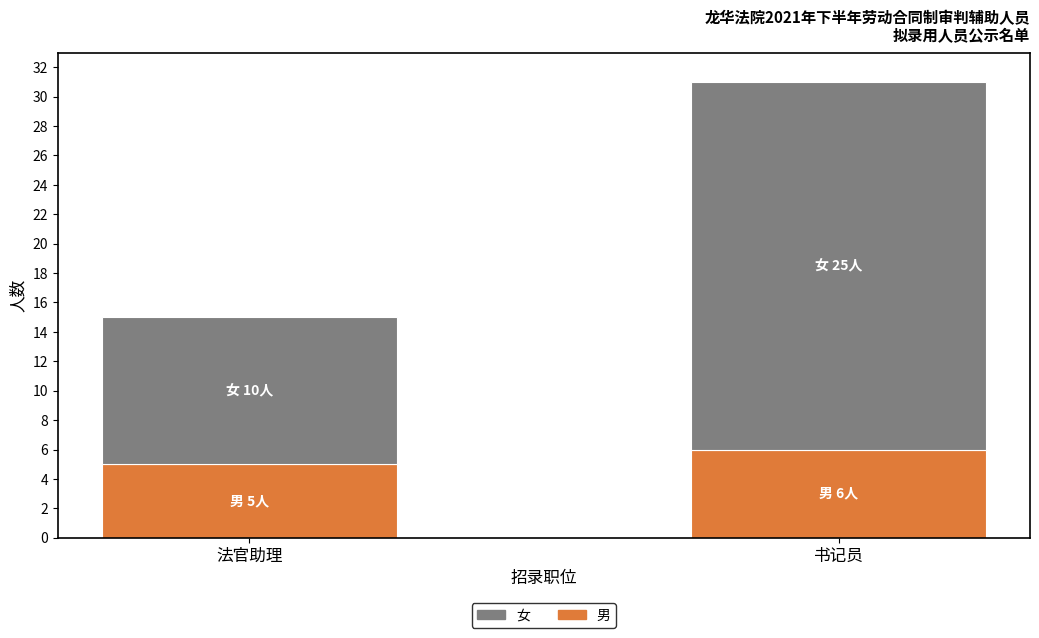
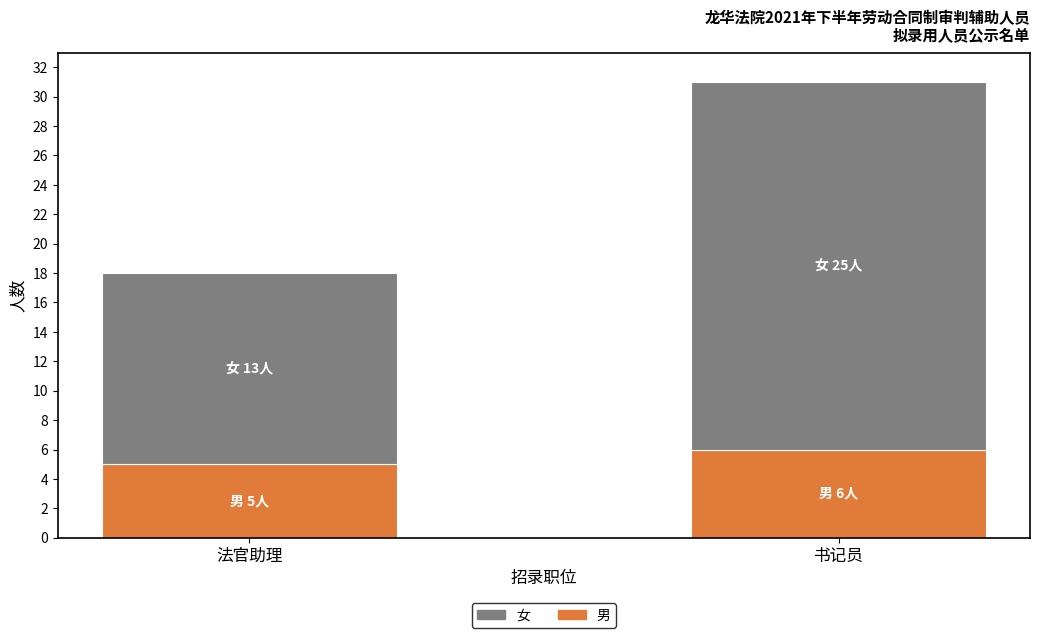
女, 法官助理: 10人 -> 13人
